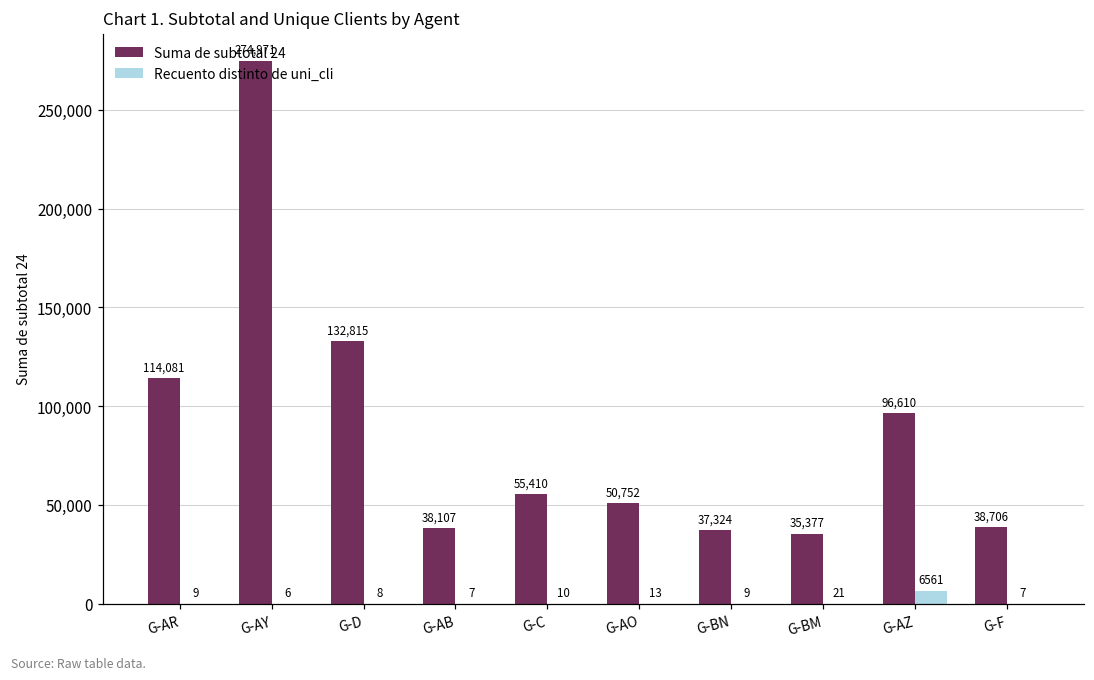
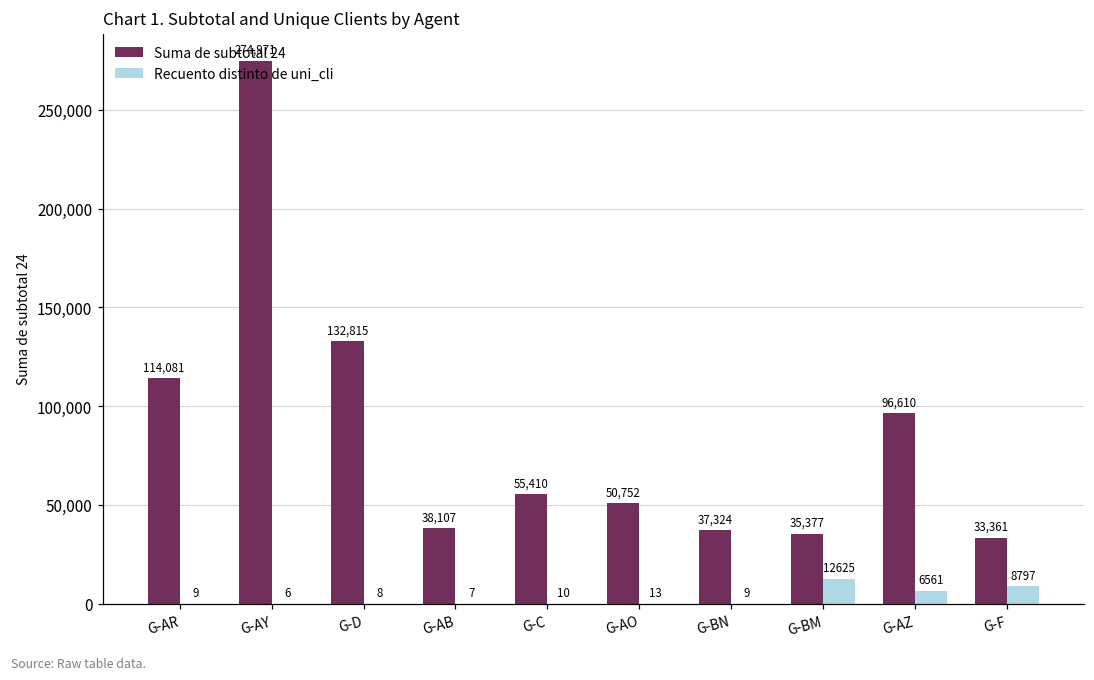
Recuento distinto de uni_cli, G-BM: 21 -> 12625
Suma de subtotal 24, G-F: 38,706 -> 33,361
Recuento distinto de uni_cli, G-F: 7 -> 8797
